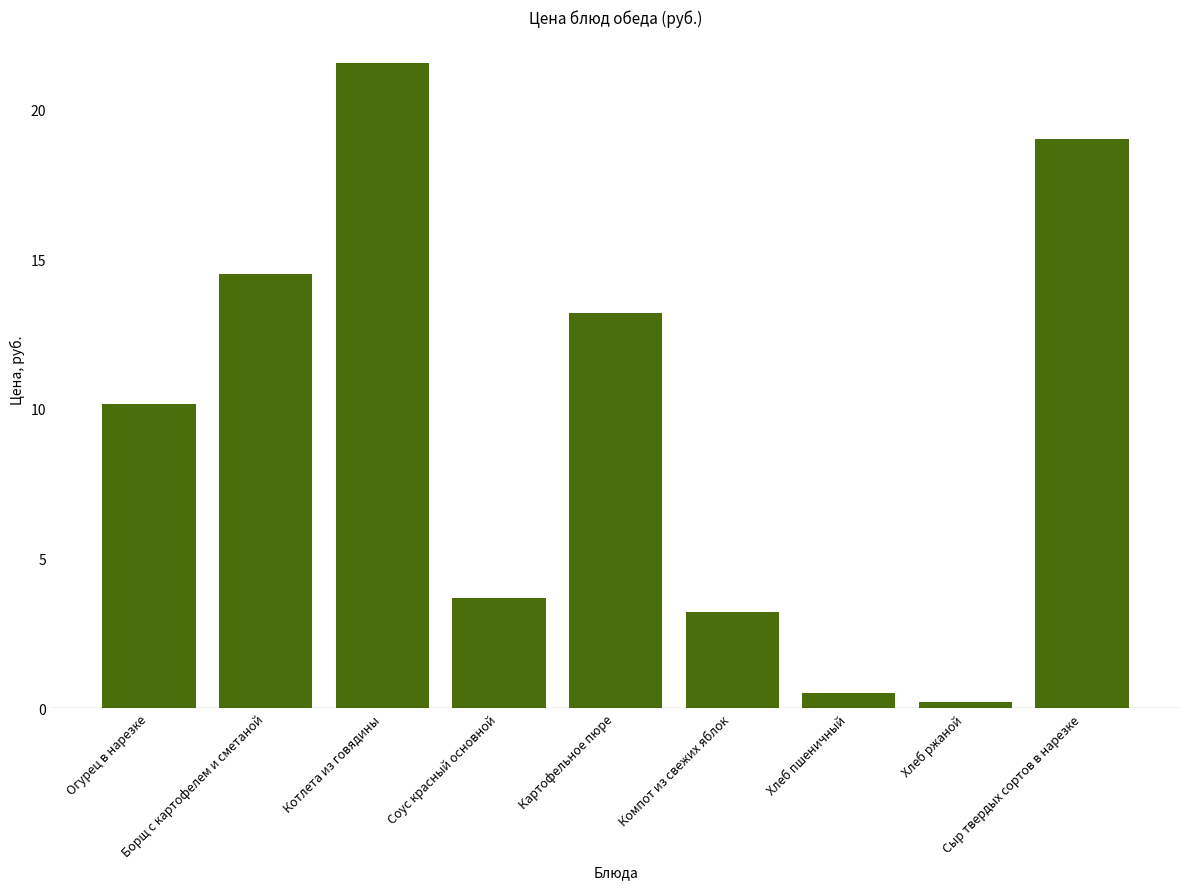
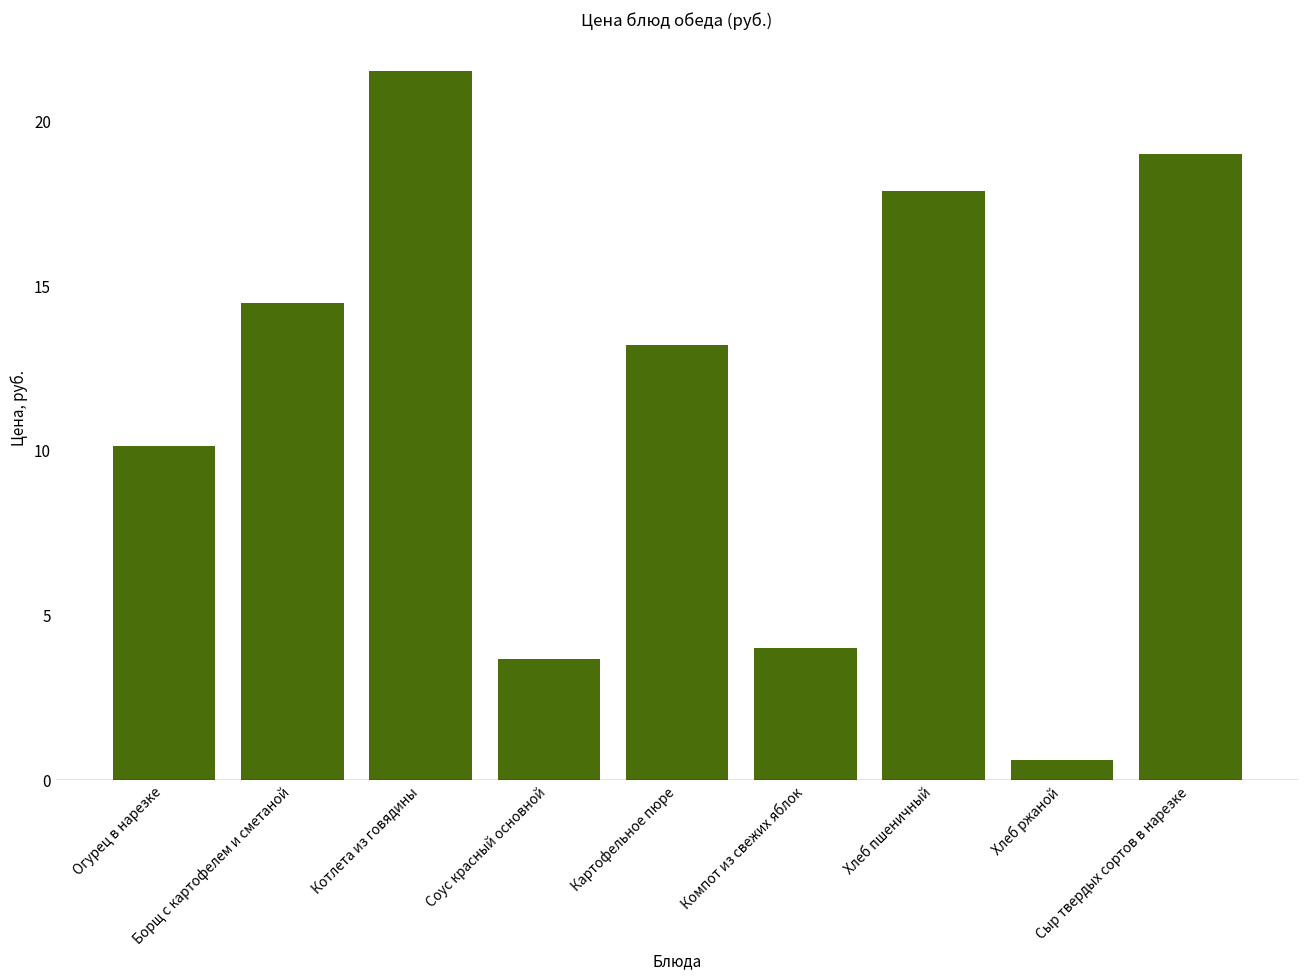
Компот из свежих яблок: 3.2 -> 4.0
Хлеб пшеничный: 0.5 -> 17.9
Хлеб ржаной: 0.2 -> 0.6
